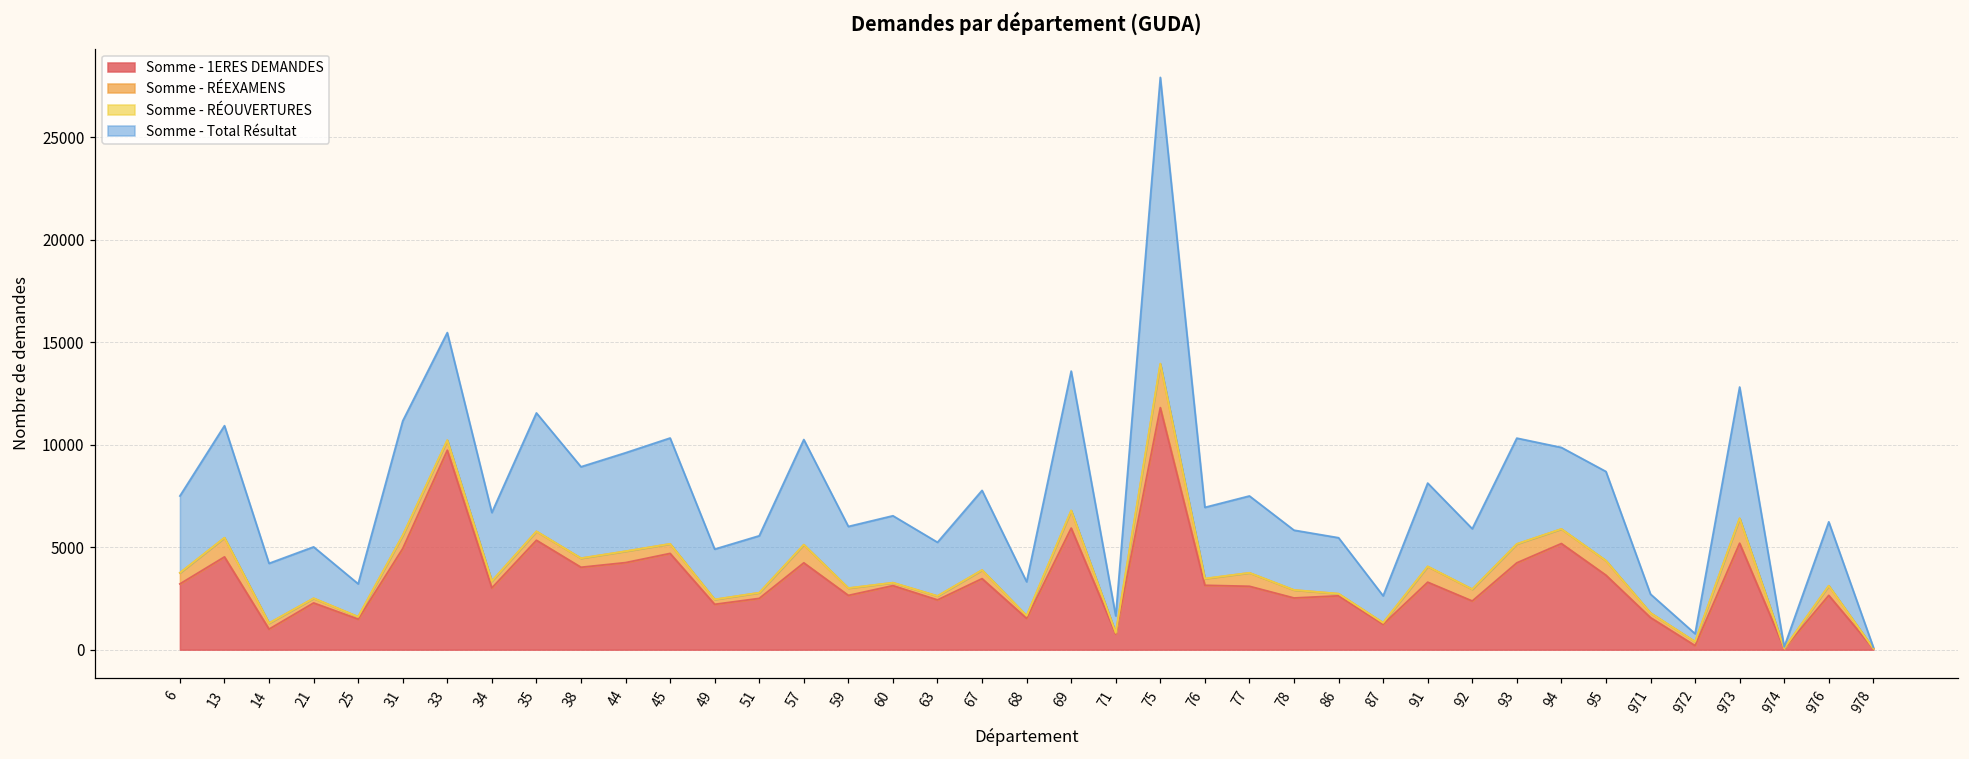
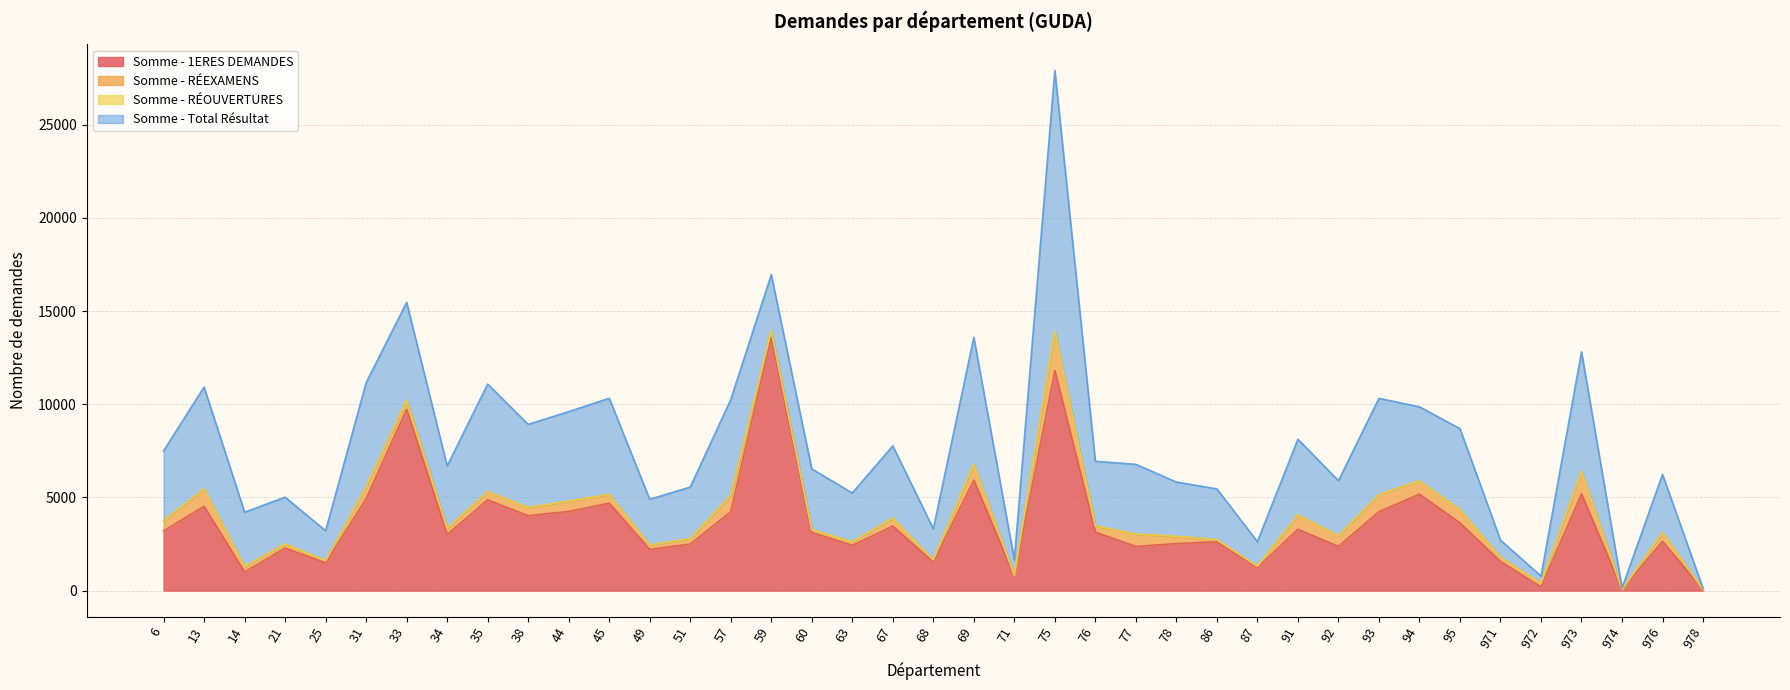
Somme - 1ERES DEMANDES, 35: 5300 -> 4900
Somme - 1ERES DEMANDES, 59: 2600 -> 13600
Somme - 1ERES DEMANDES, 77: 3100 -> 2400
